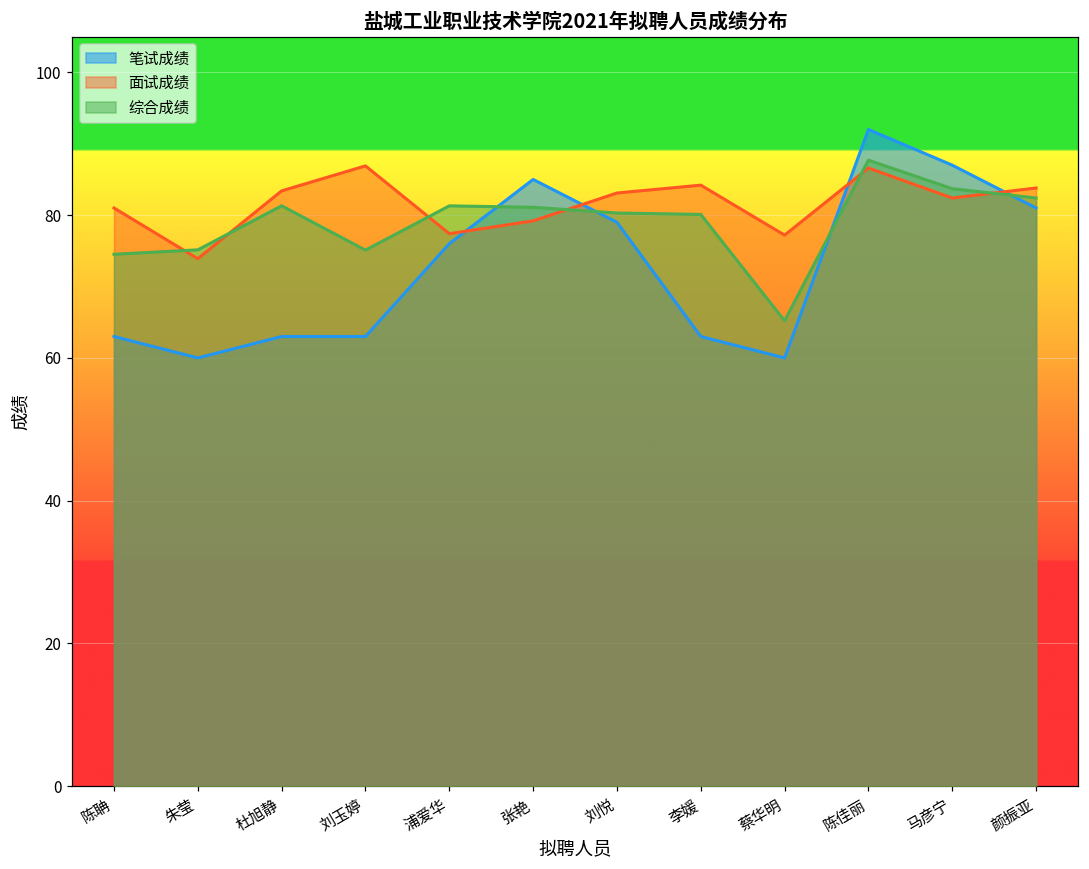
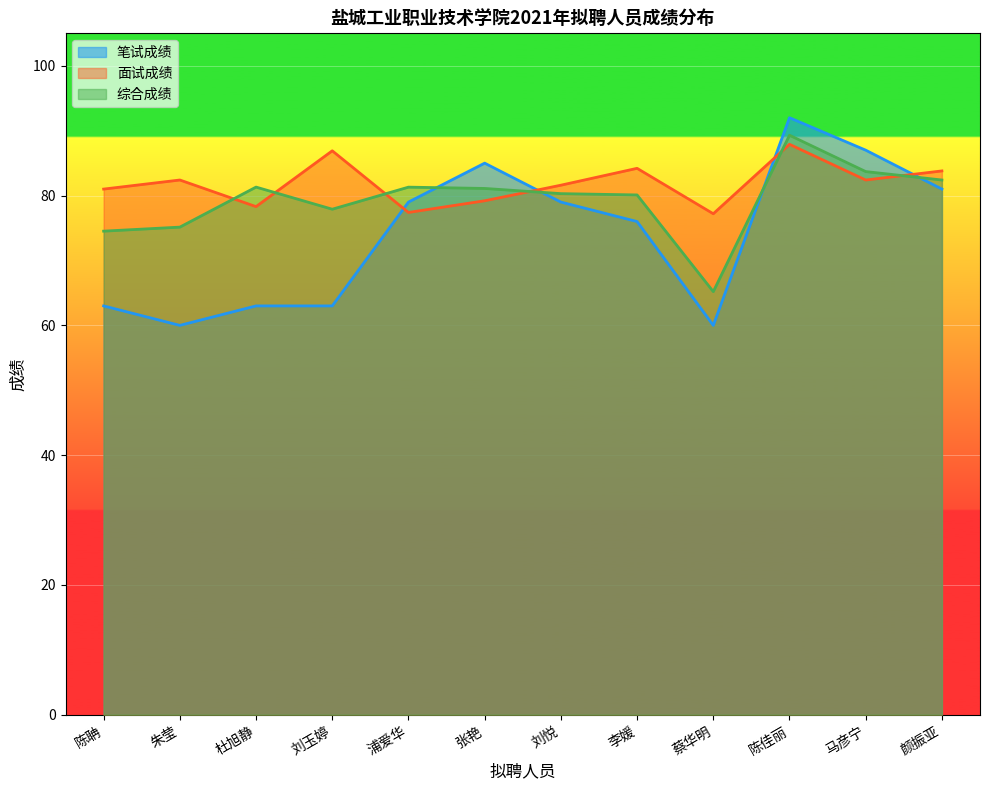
面试成绩, 朱莹: 74 -> 82
面试成绩, 杜旭静: 83 -> 78
综合成绩, 刘玉婷: 75 -> 78
笔试成绩, 浦爱华: 76 -> 79
面试成绩, 刘悦: 83 -> 82
笔试成绩, 李媛: 63 -> 76
面试成绩, 陈佳丽: 87 -> 88
综合成绩, 陈佳丽: 88 -> 89
